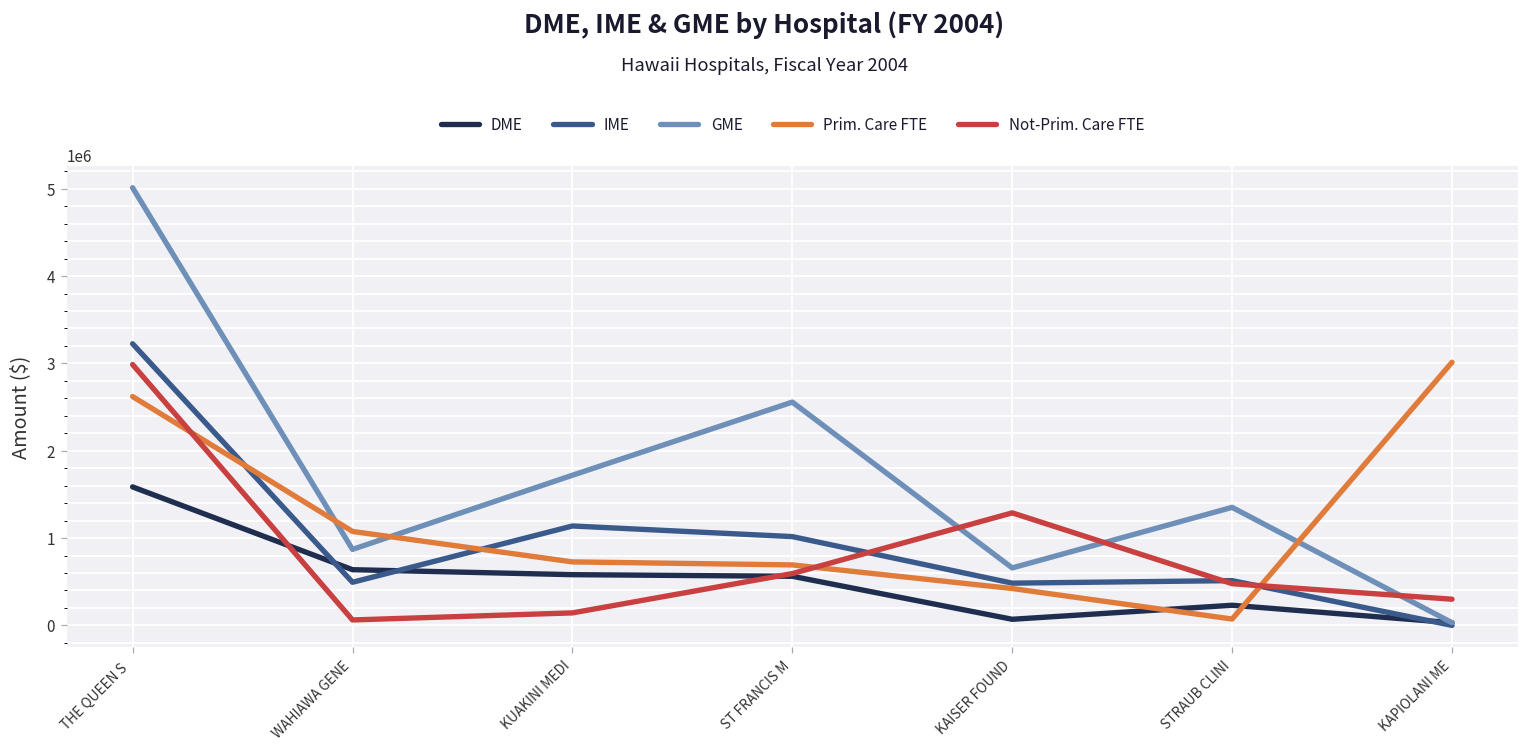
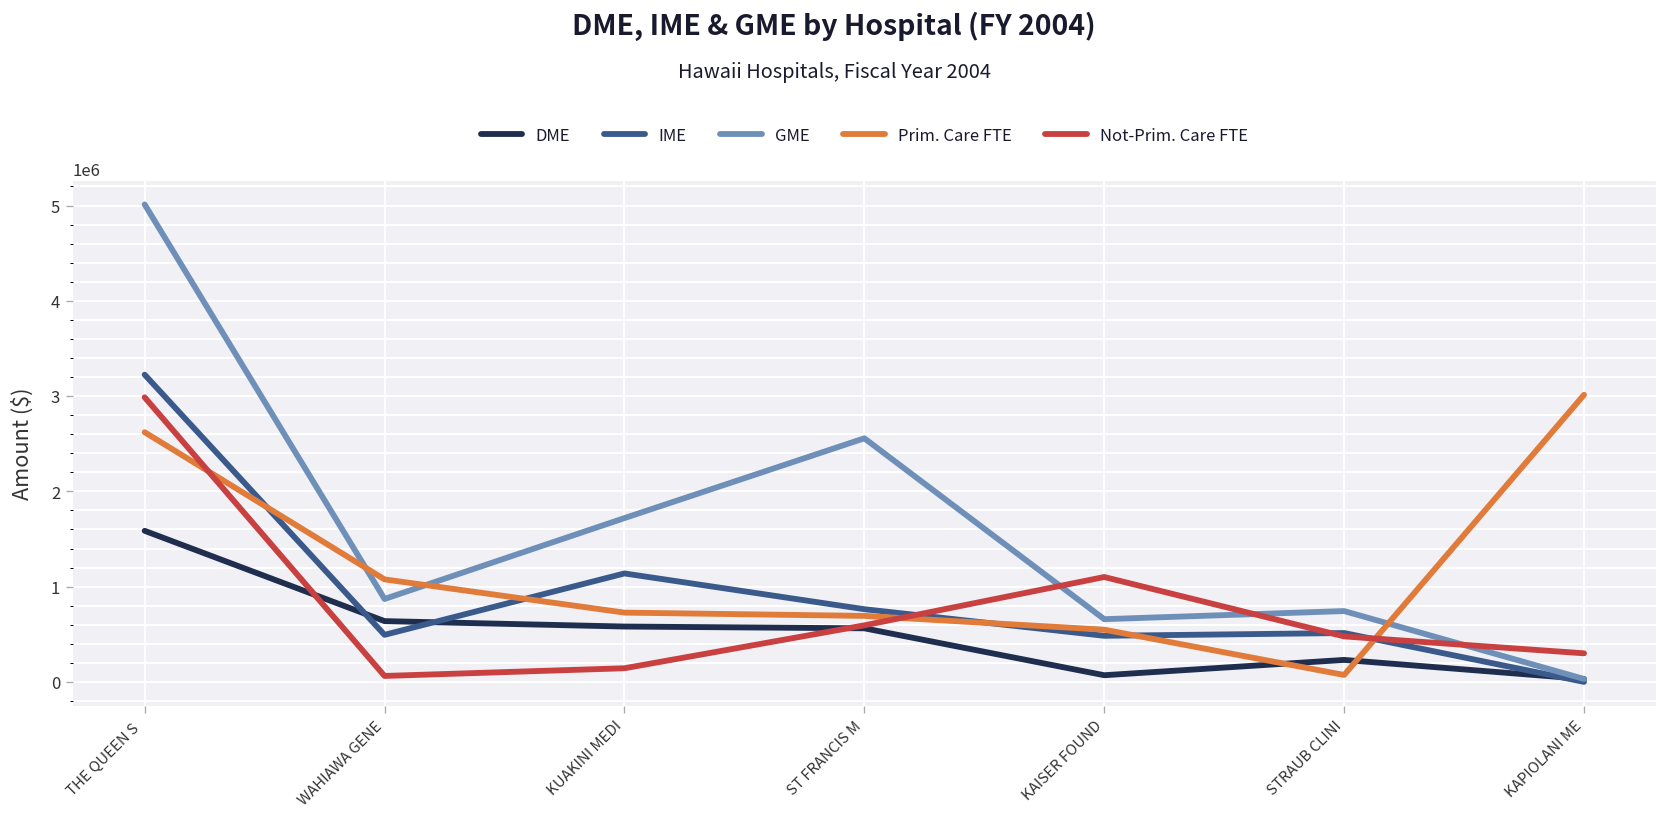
IME, ST FRANCIS M: 1000000 -> 800000
Prim. Care FTE, KAISER FOUND: 400000 -> 500000
Not-Prim. Care FTE, KAISER FOUND: 1300000 -> 1100000
GME, STRAUB CLINI: 1400000 -> 700000
